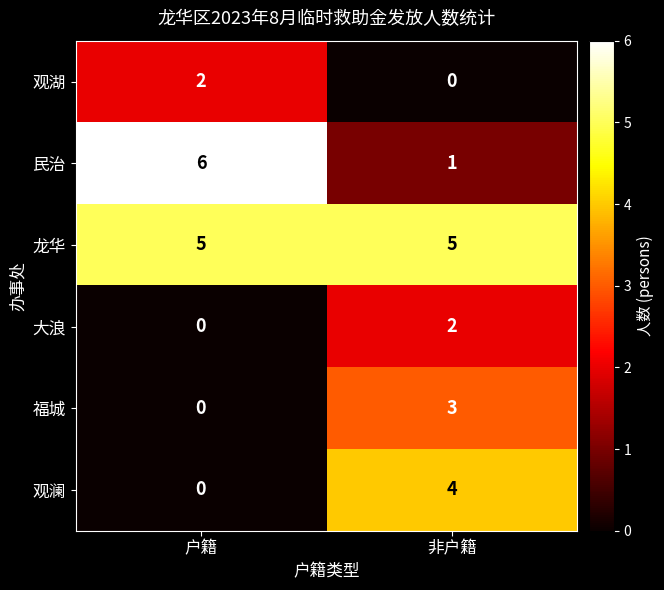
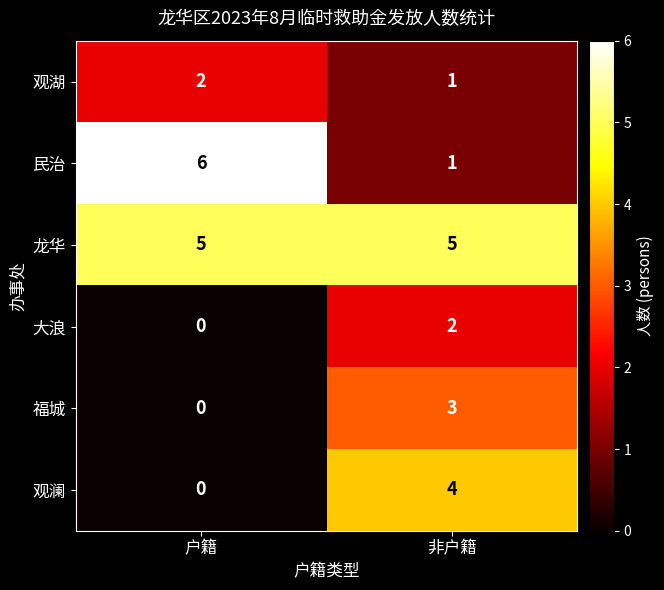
观湖, 非户籍: 0 -> 1
